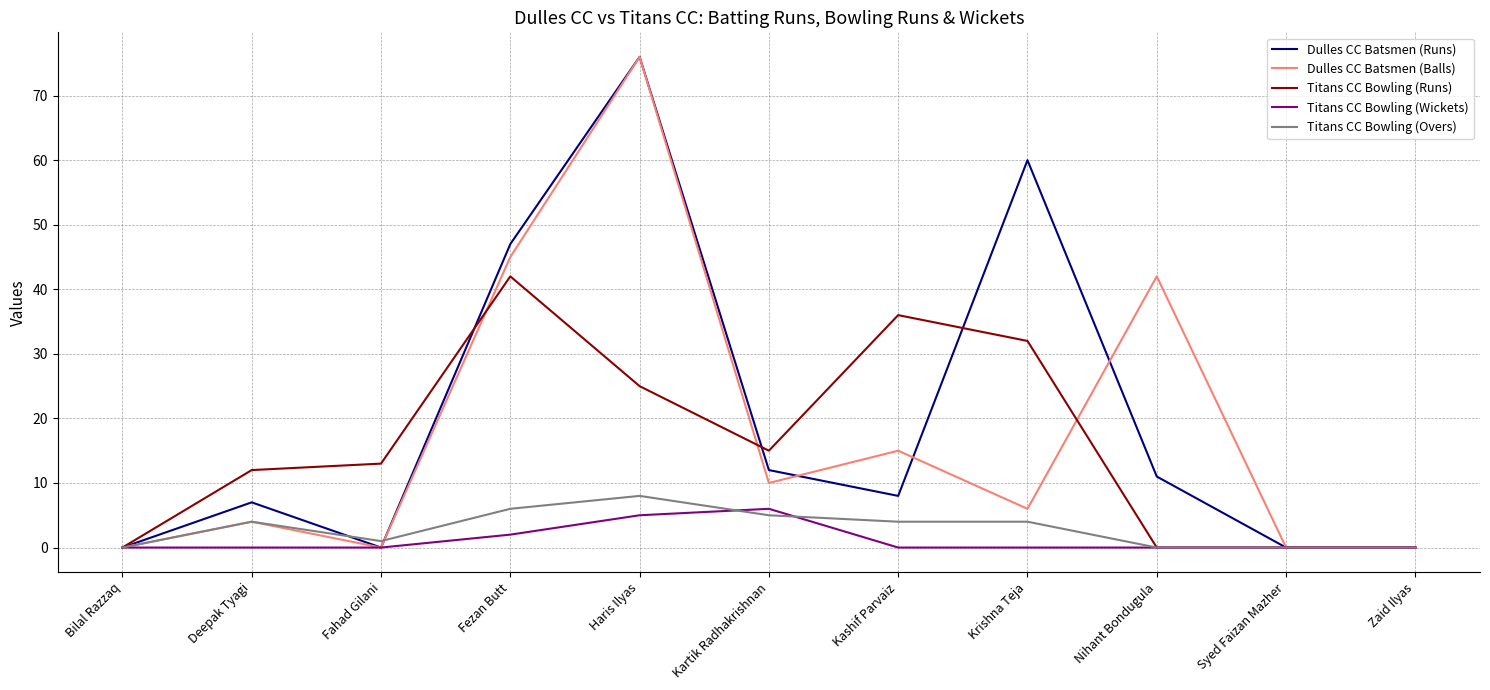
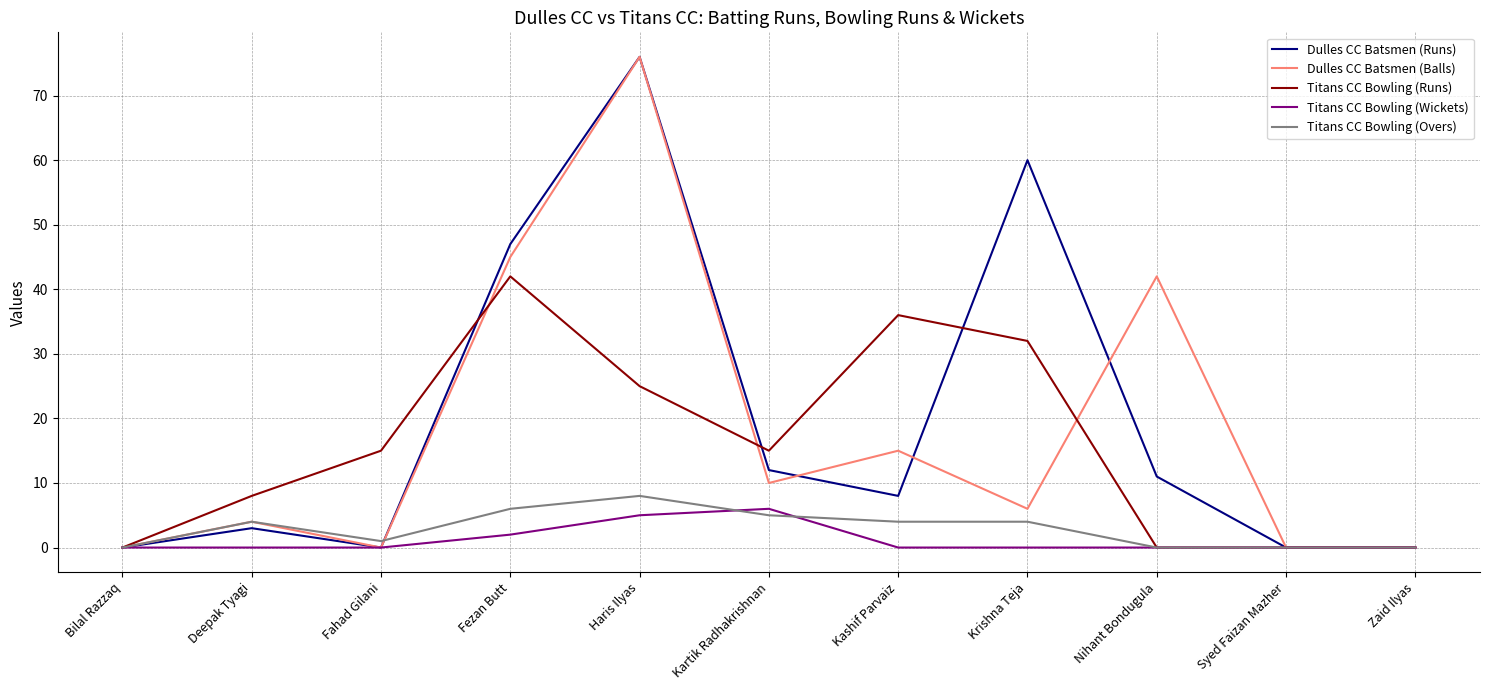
Dulles CC Batsmen (Runs), Deepak Tyagi: 7 -> 3
Titans CC Bowling (Runs), Deepak Tyagi: 12 -> 8
Titans CC Bowling (Runs), Fahad Gilani: 13 -> 15
